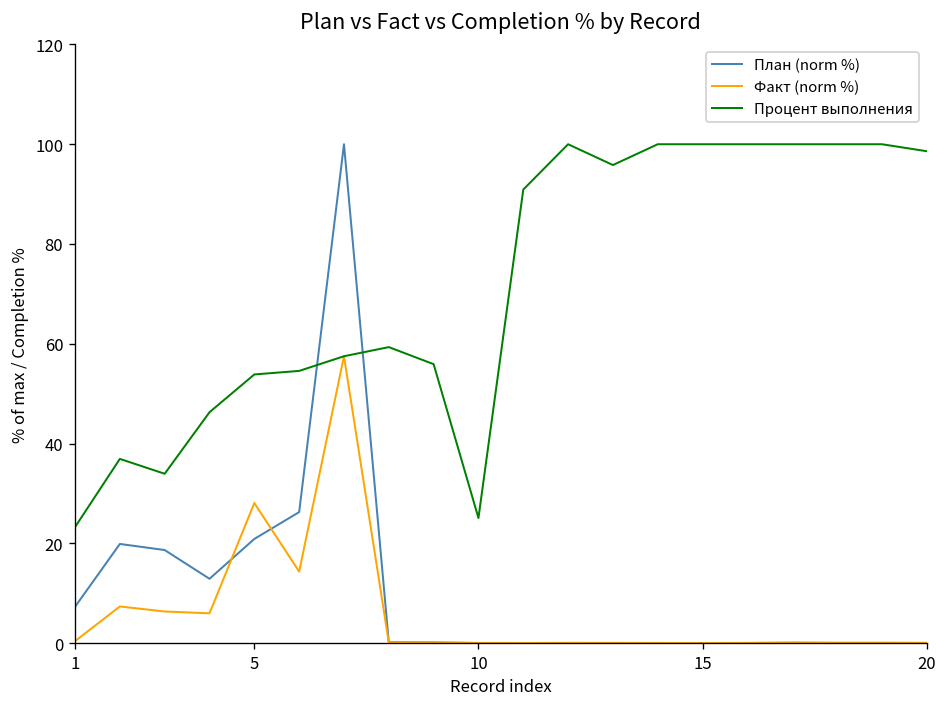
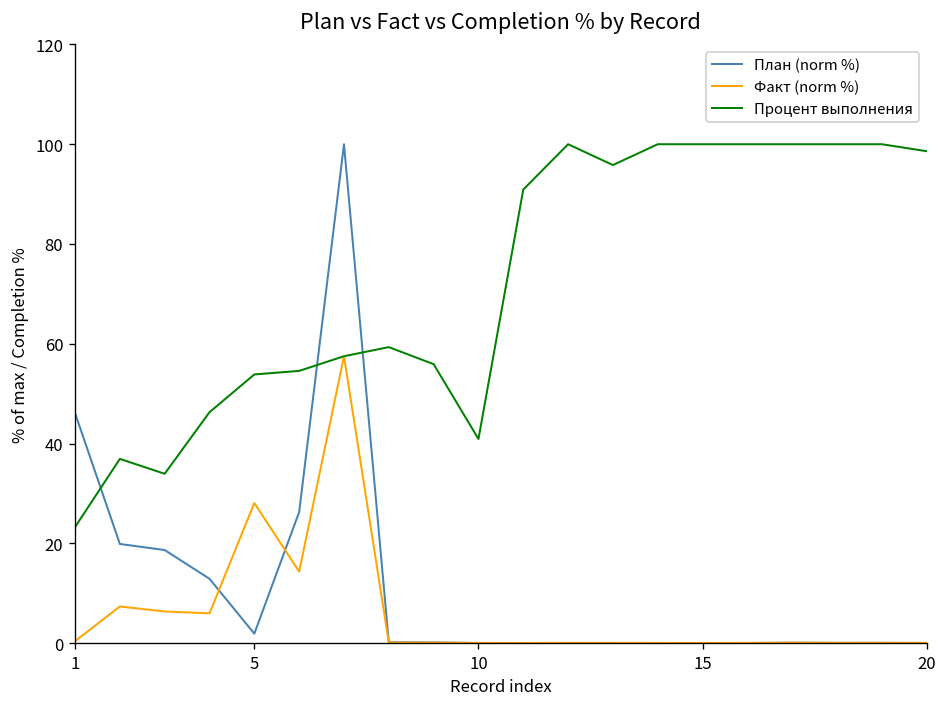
План (norm %), 1: 7 -> 46
План (norm %), 5: 21 -> 2
Процент выполнения, 10: 25 -> 41
